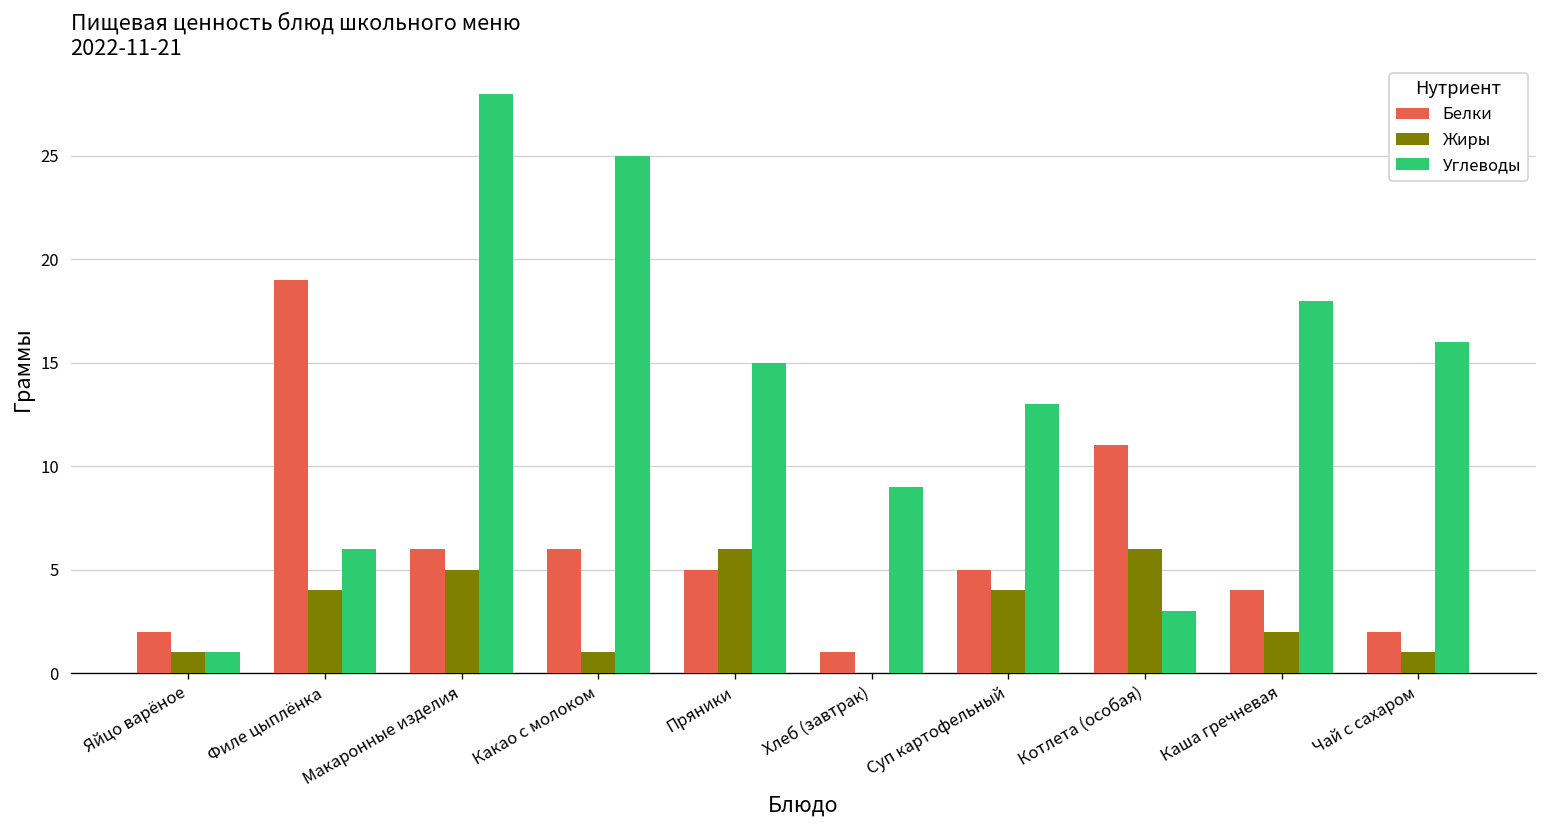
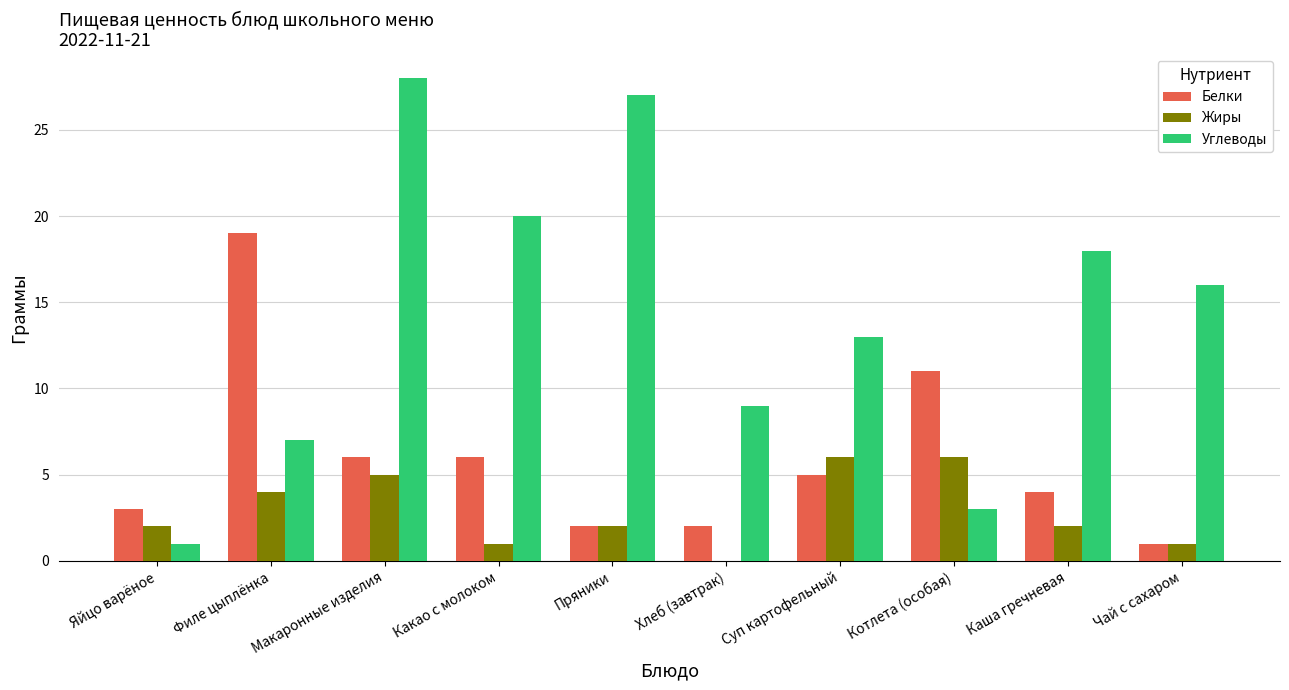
Белки, Яйцо варёное: 2 -> 3
Жиры, Яйцо варёное: 1 -> 2
Углеводы, Филе цыплёнка: 6 -> 7
Углеводы, Какао с молоком: 25 -> 20
Белки, Пряники: 5 -> 2
Жиры, Пряники: 6 -> 2
Углеводы, Пряники: 15 -> 27
Белки, Хлеб (завтрак): 1 -> 2
Жиры, Суп картофельный: 4 -> 6
Белки, Чай с сахаром: 2 -> 1
